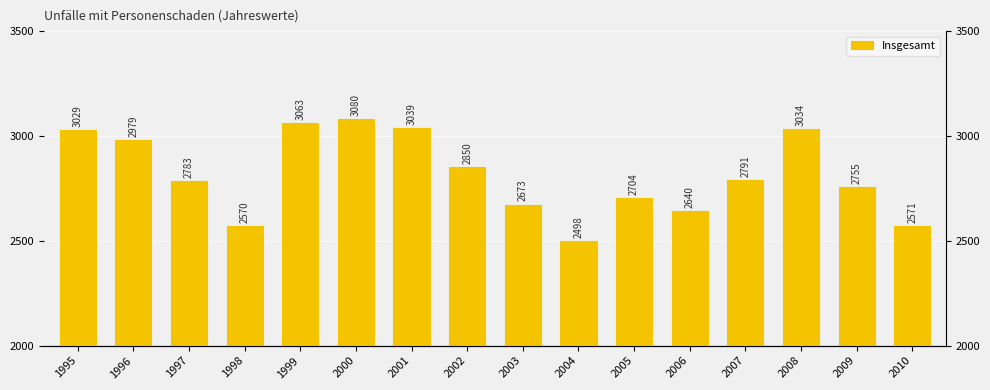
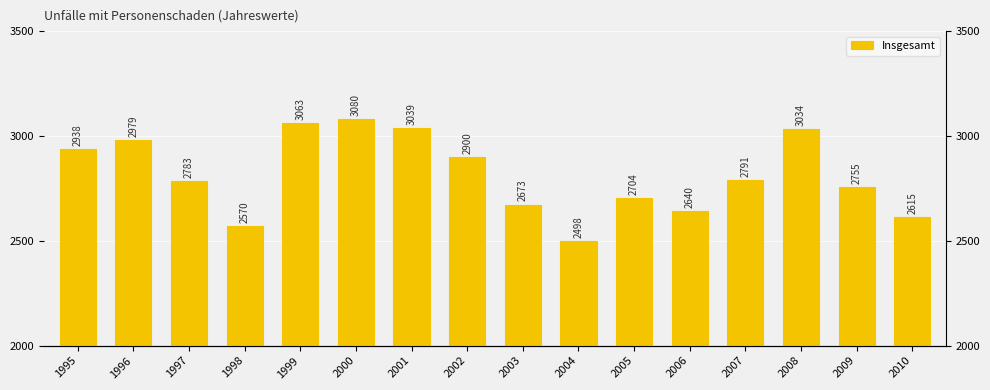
1995: 3029 -> 2938
2002: 2850 -> 2900
2010: 2571 -> 2615
